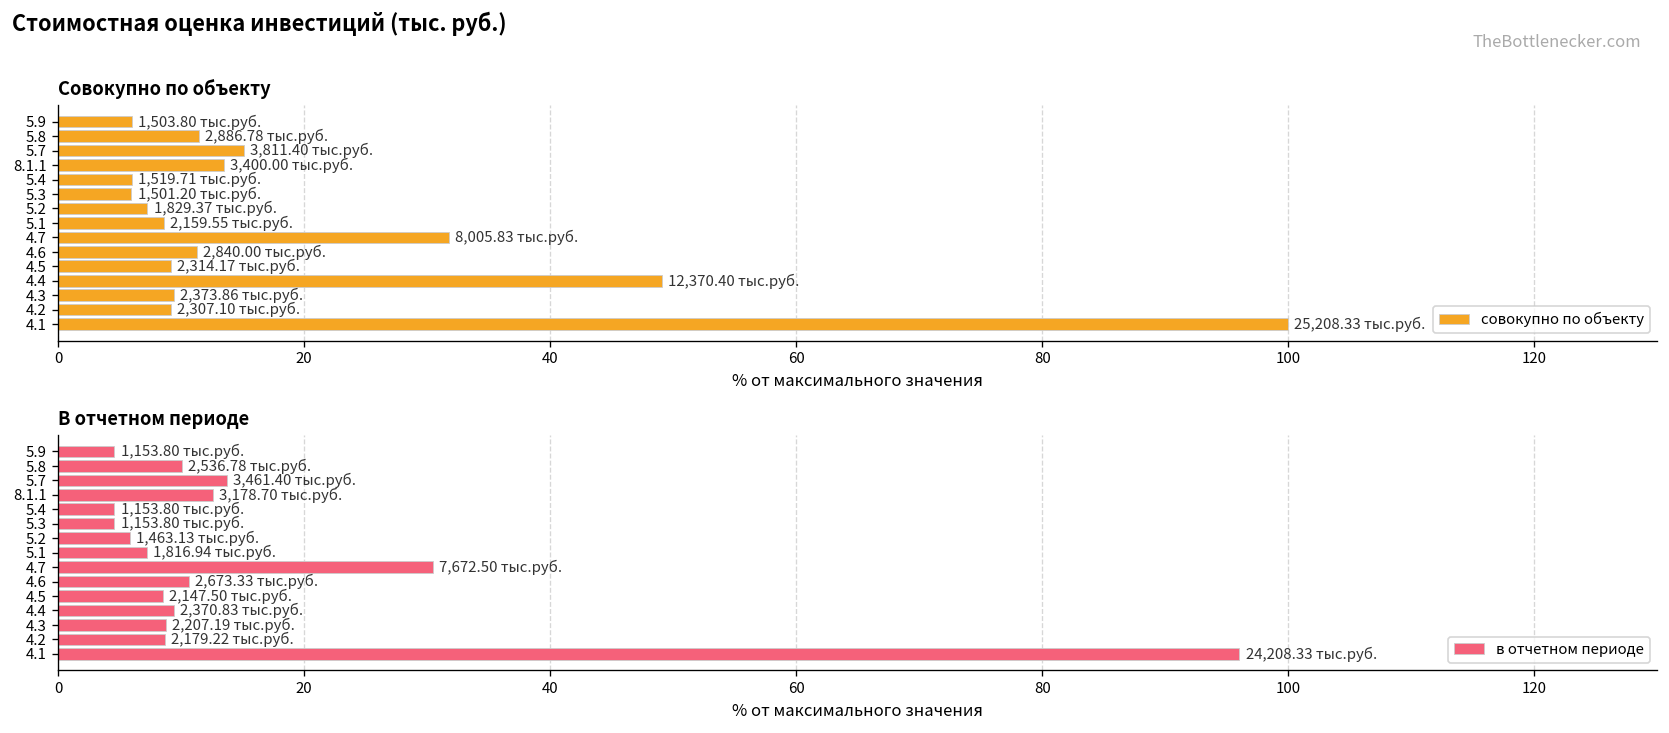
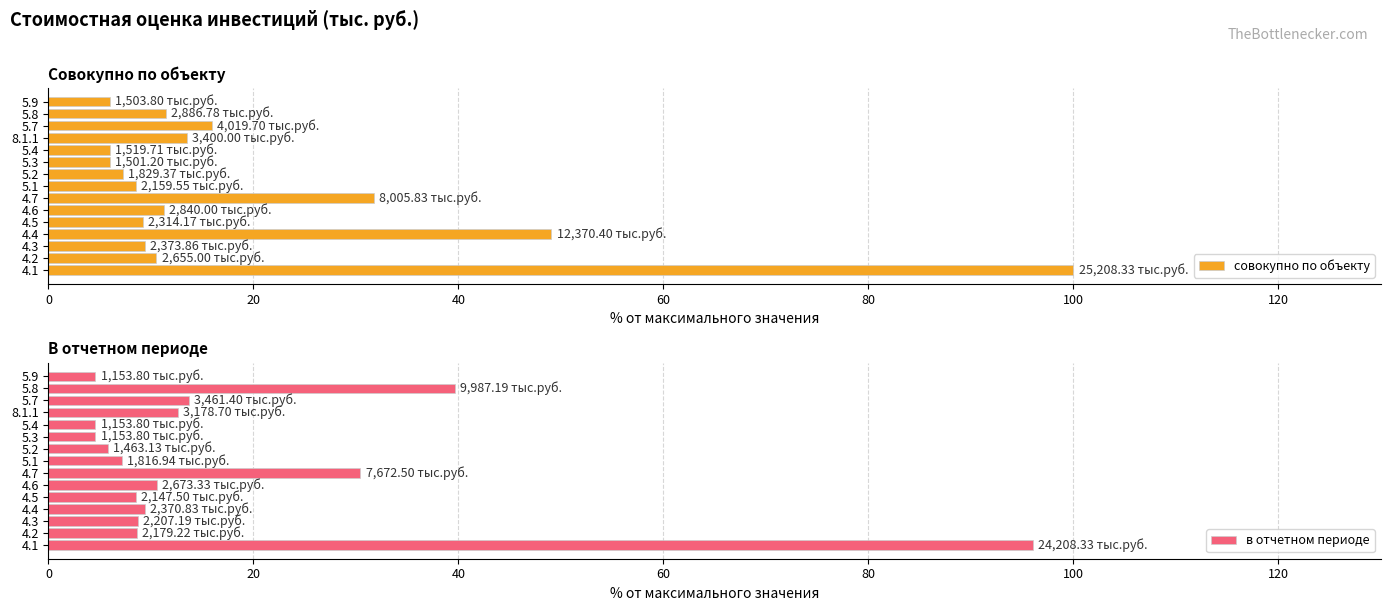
Совокупно по объекту, 5.7: 3,811.40 -> 4,019.70
Совокупно по объекту, 4.2: 2,307.10 -> 2,655.00
В отчетном периоде, 5.8: 2,536.78 -> 9,987.19
